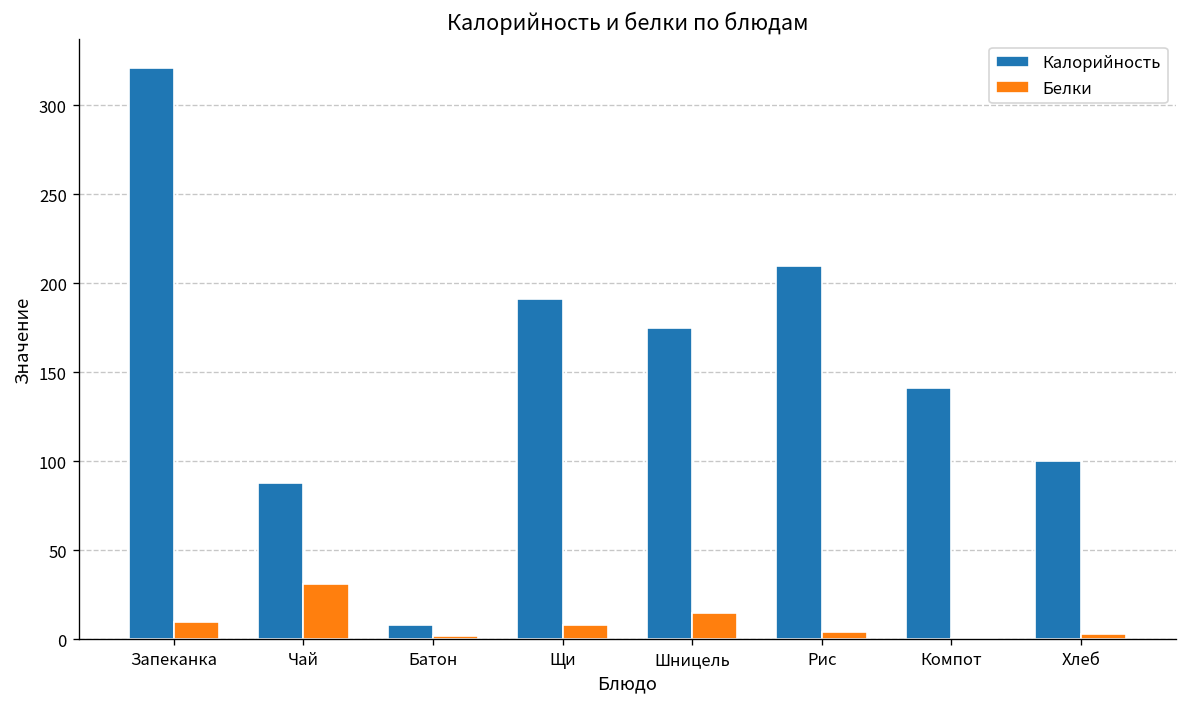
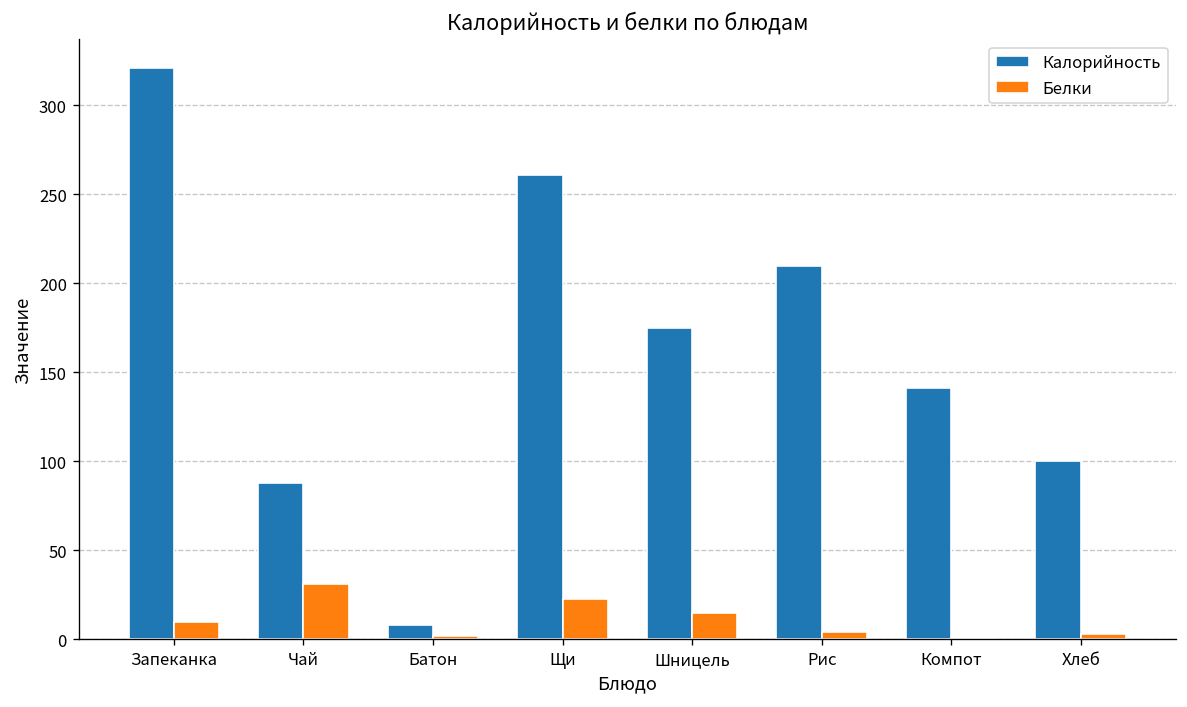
Калорийность, Щи: 191 -> 261
Белки, Щи: 8 -> 23
